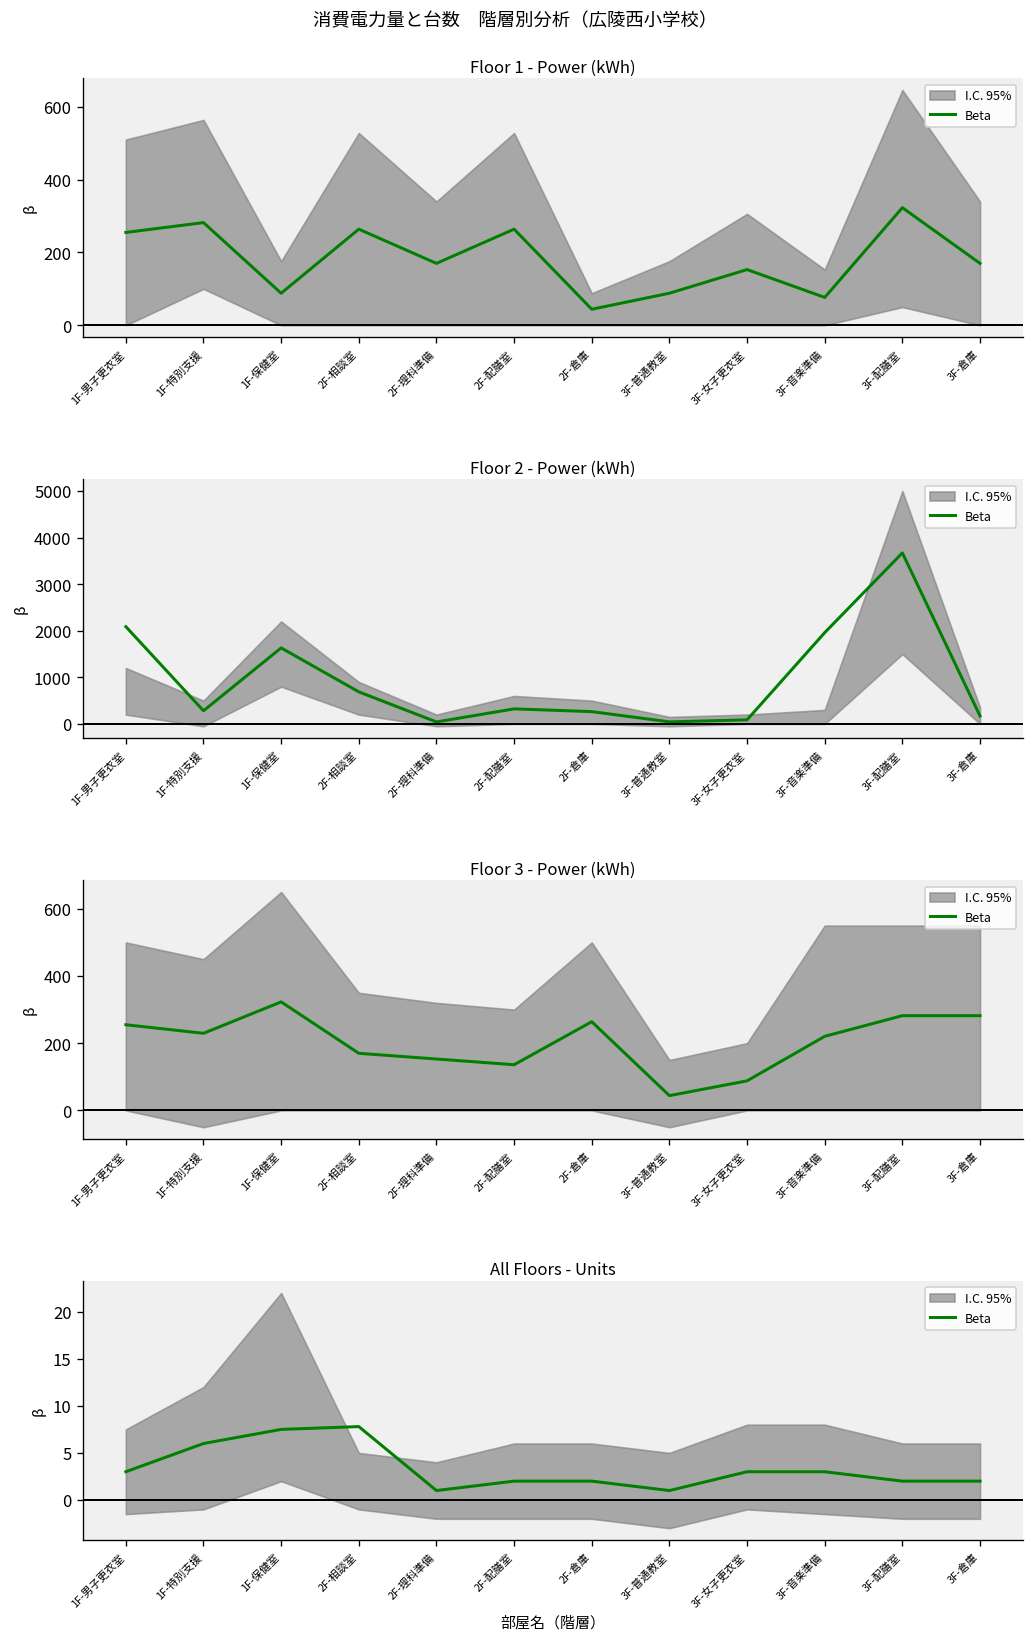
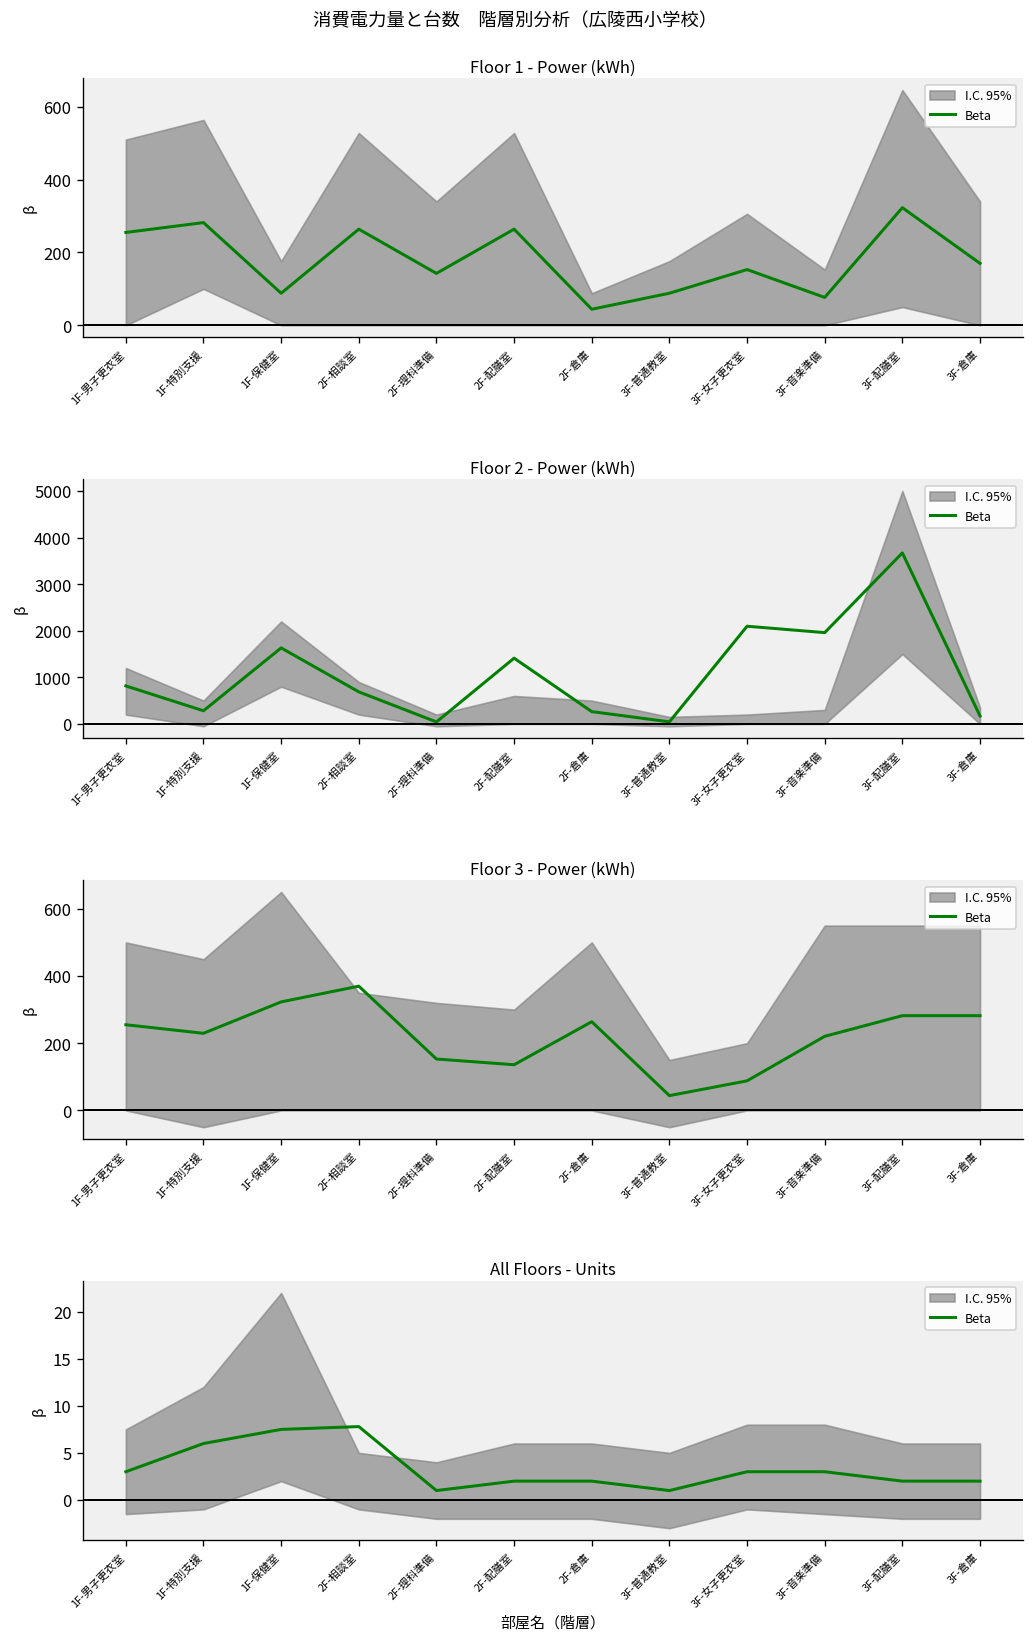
Floor 1 - Power (kWh), Beta, 2F-理科準備: 170 -> 140
Floor 2 - Power (kWh), Beta, 1F-男子更衣室: 2100 -> 800
Floor 2 - Power (kWh), Beta, 2F-配膳室: 300 -> 1400
Floor 2 - Power (kWh), Beta, 3F-女子更衣室: 100 -> 2100
Floor 3 - Power (kWh), Beta, 2F-相談室: 170 -> 370
